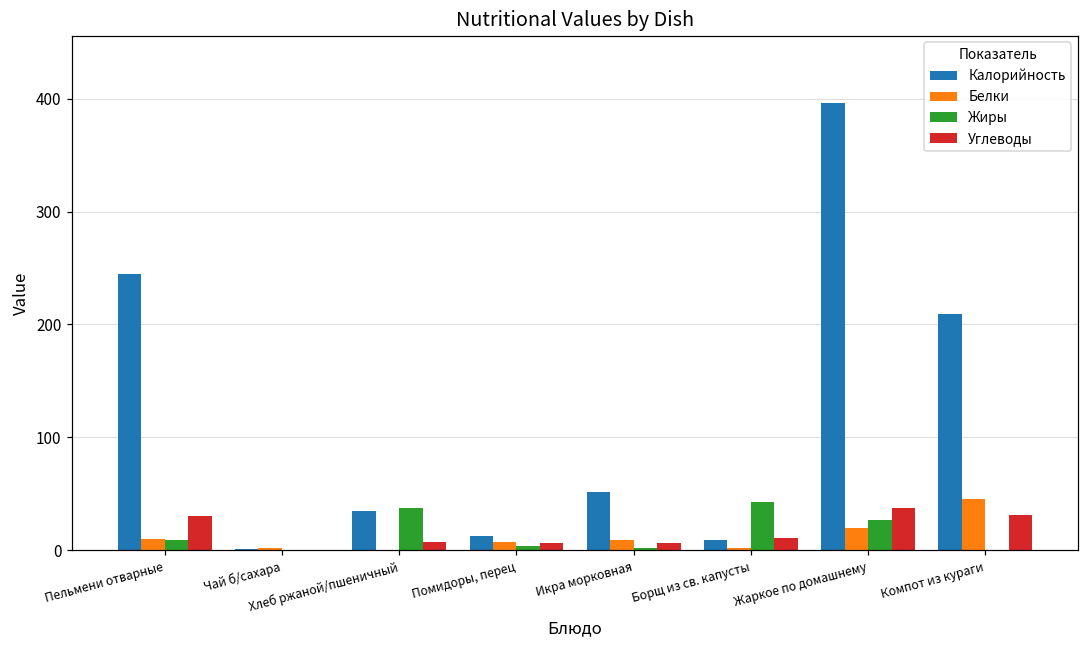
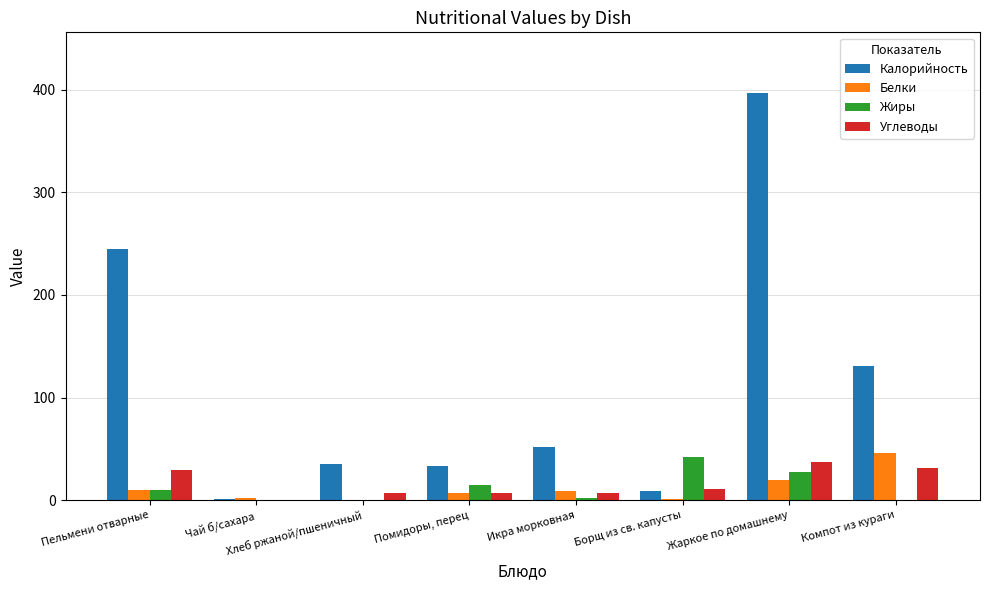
Жиры, Хлеб ржаной/пшеничный: 38 -> 1
Калорийность, Помидоры, перец: 12 -> 34
Жиры, Помидоры, перец: 4 -> 15
Калорийность, Компот из кураги: 210 -> 131
